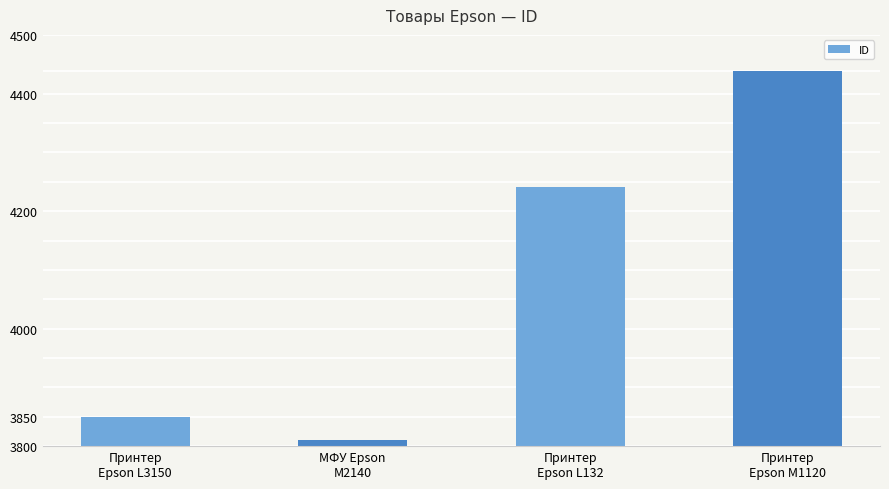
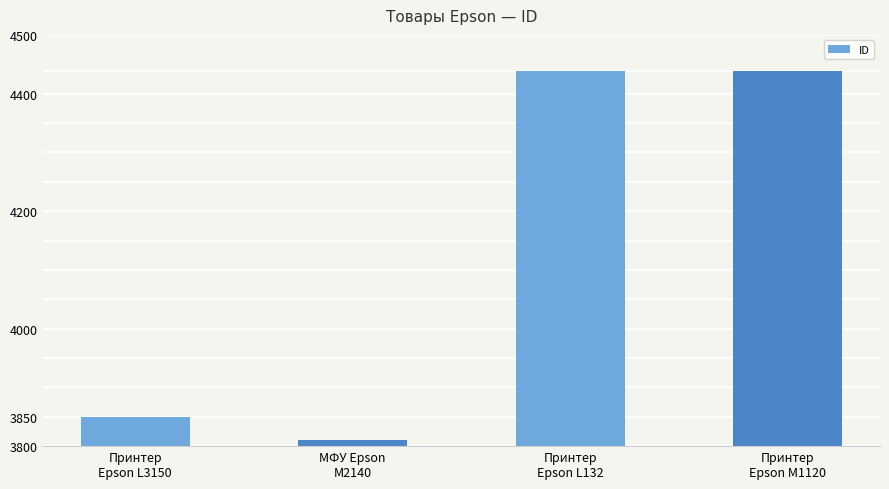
Принтер Epson L132: 4240 -> 4440
